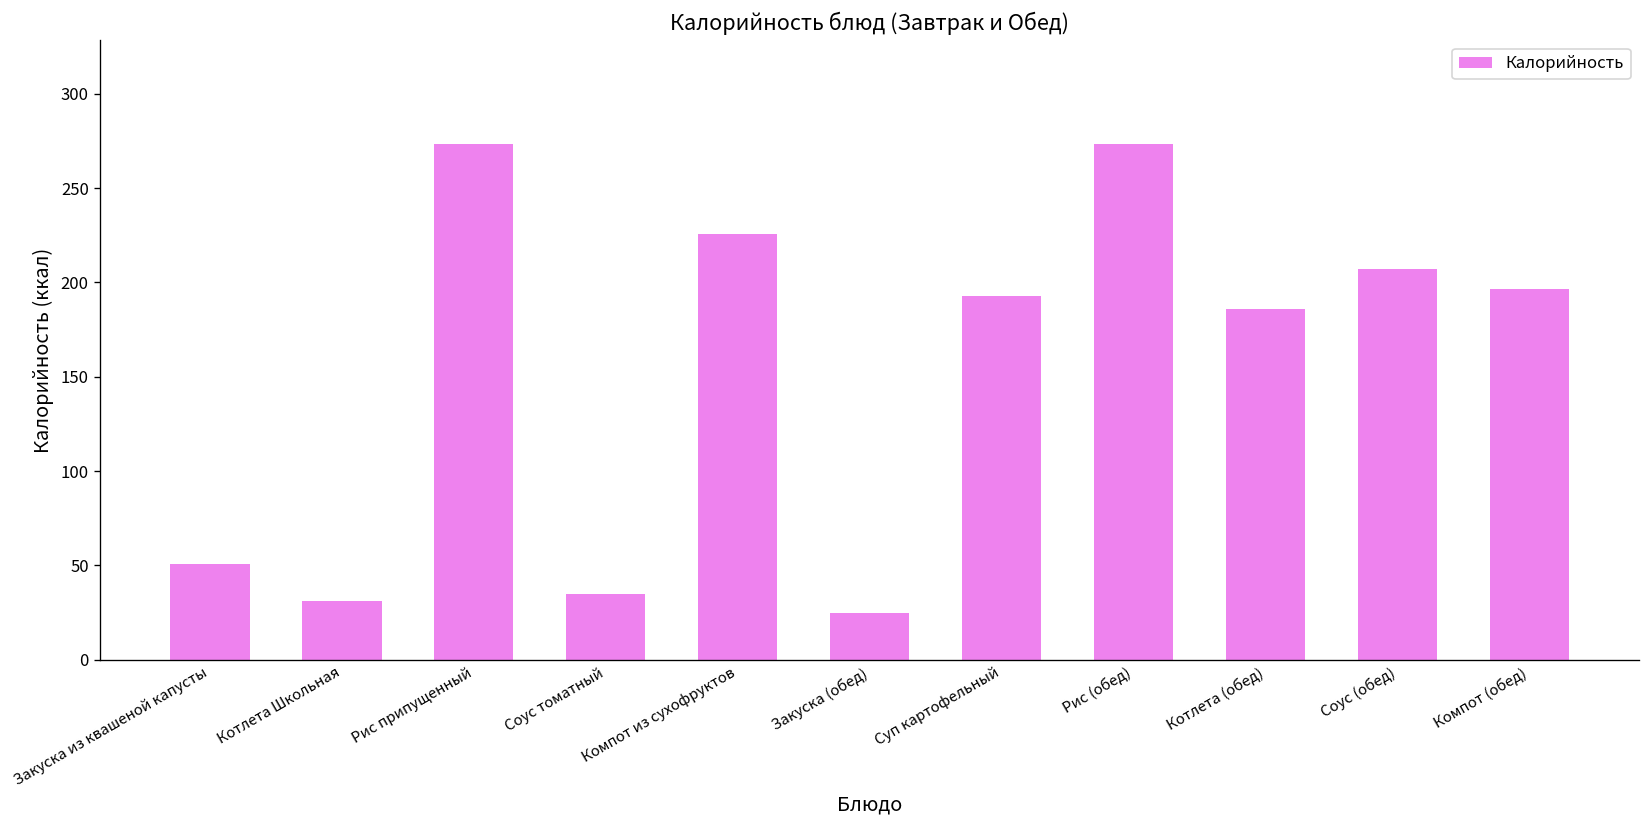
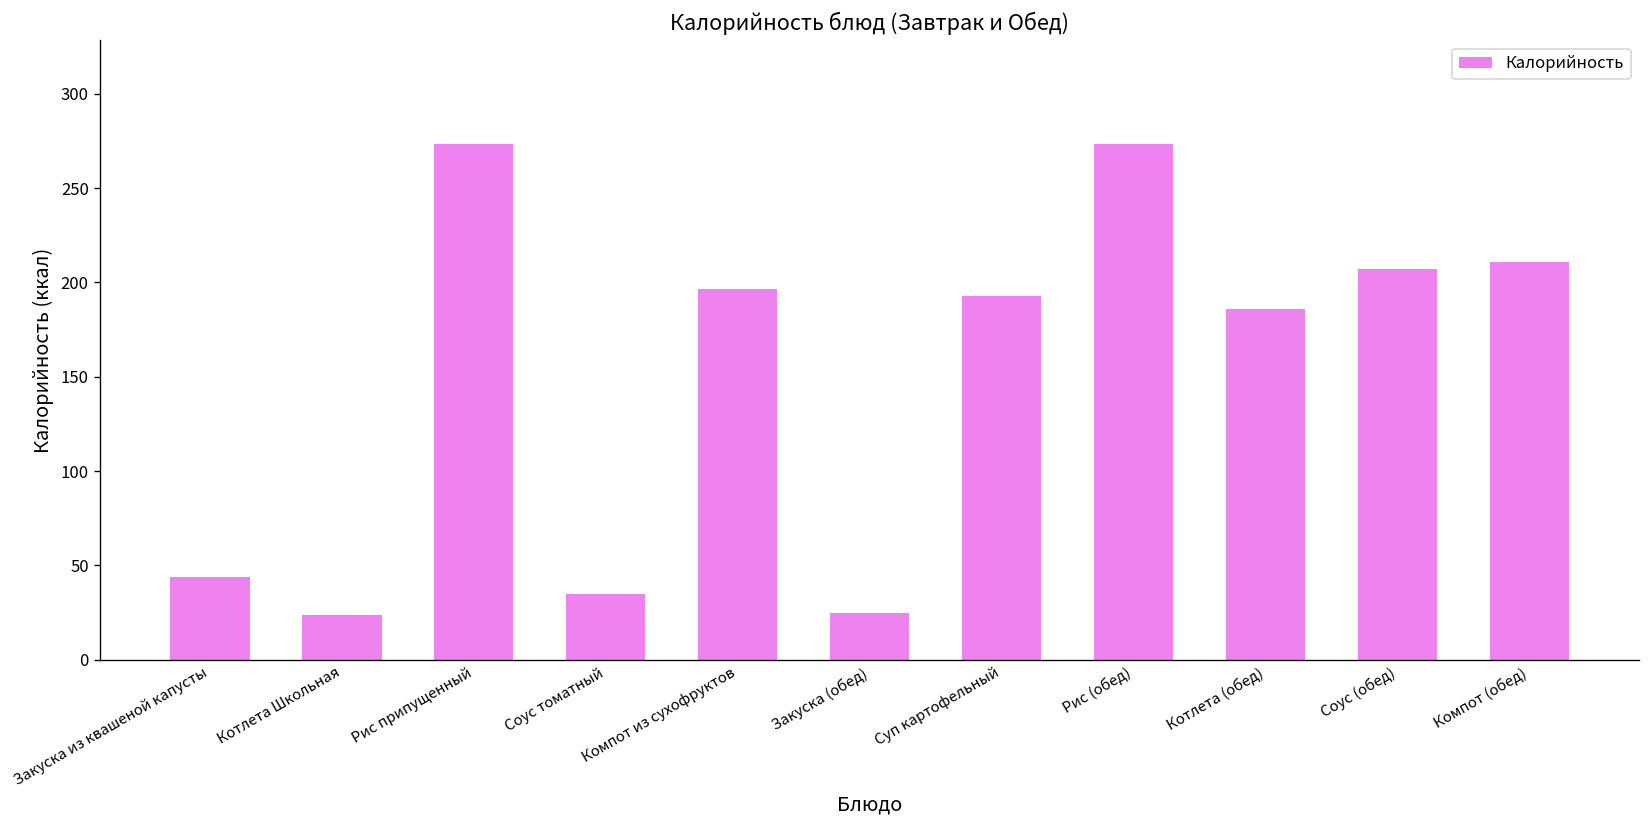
Закуска из квашеной капусты: 51 -> 44
Котлета Школьная: 31 -> 24
Компот из сухофруктов: 226 -> 197
Компот (обед): 197 -> 211
